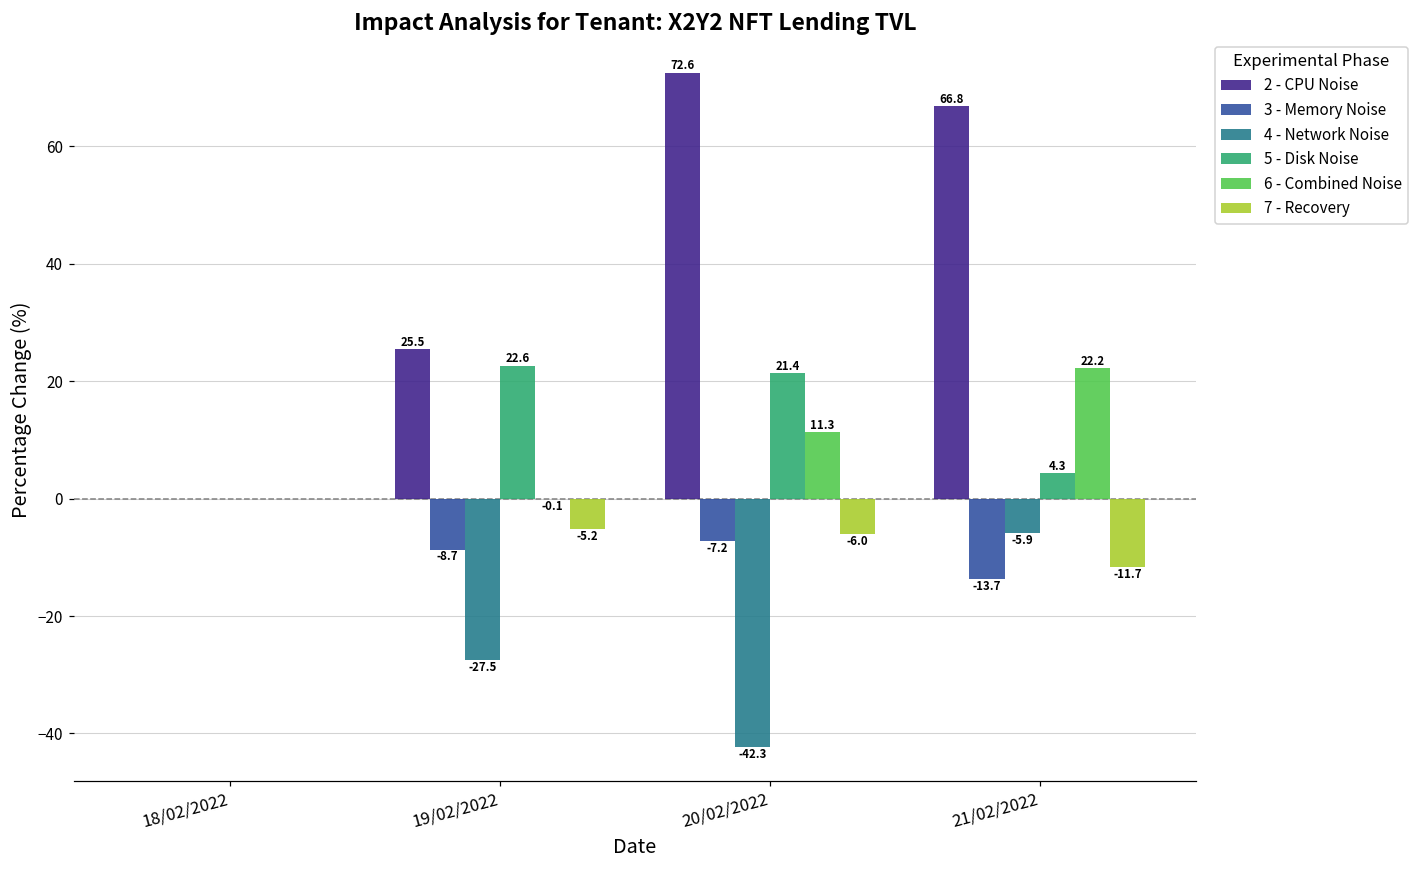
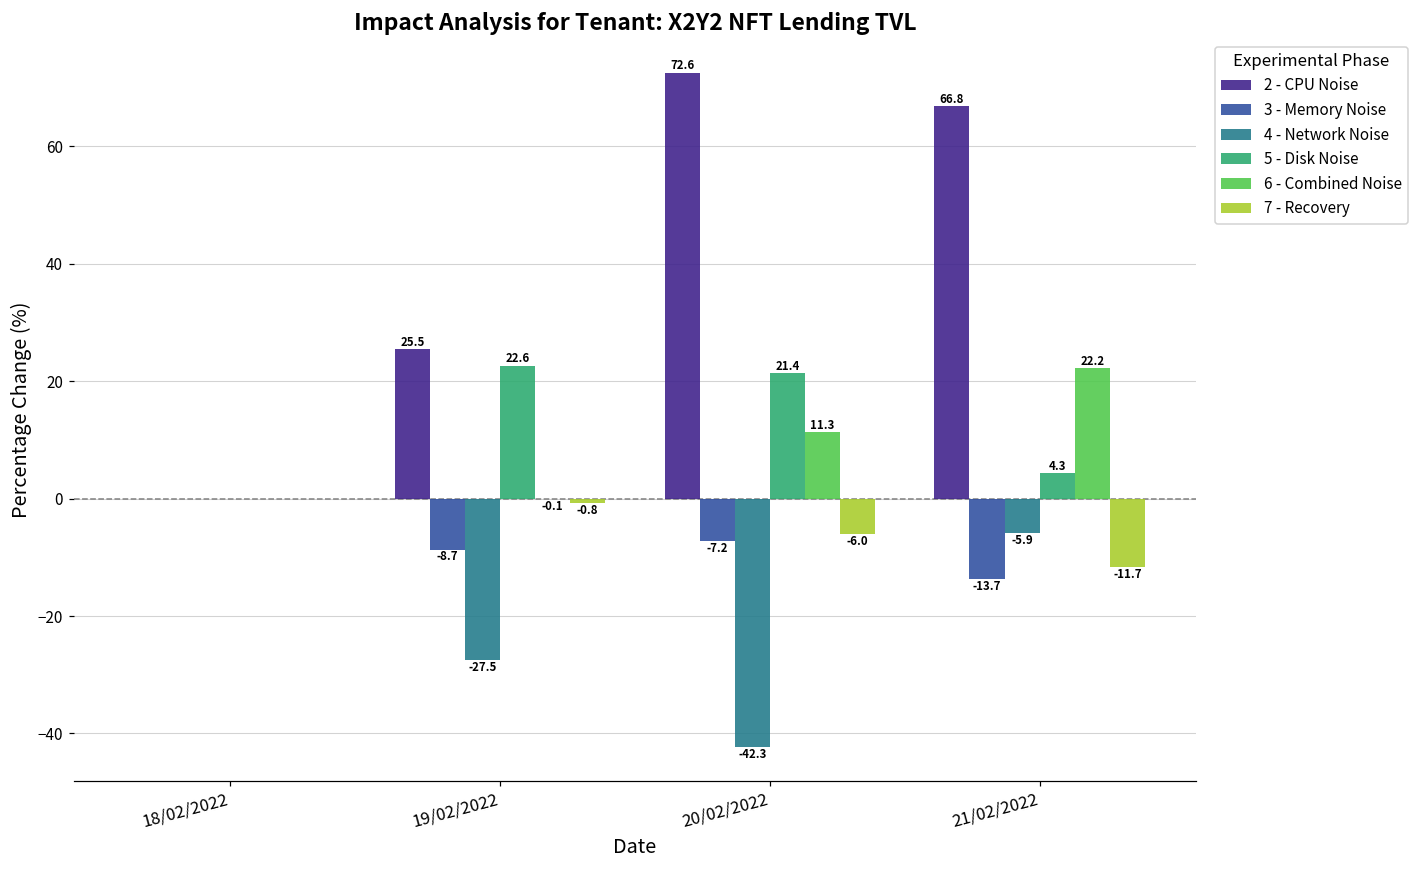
7 - Recovery, 19/02/2022: -5.2 -> -0.8
